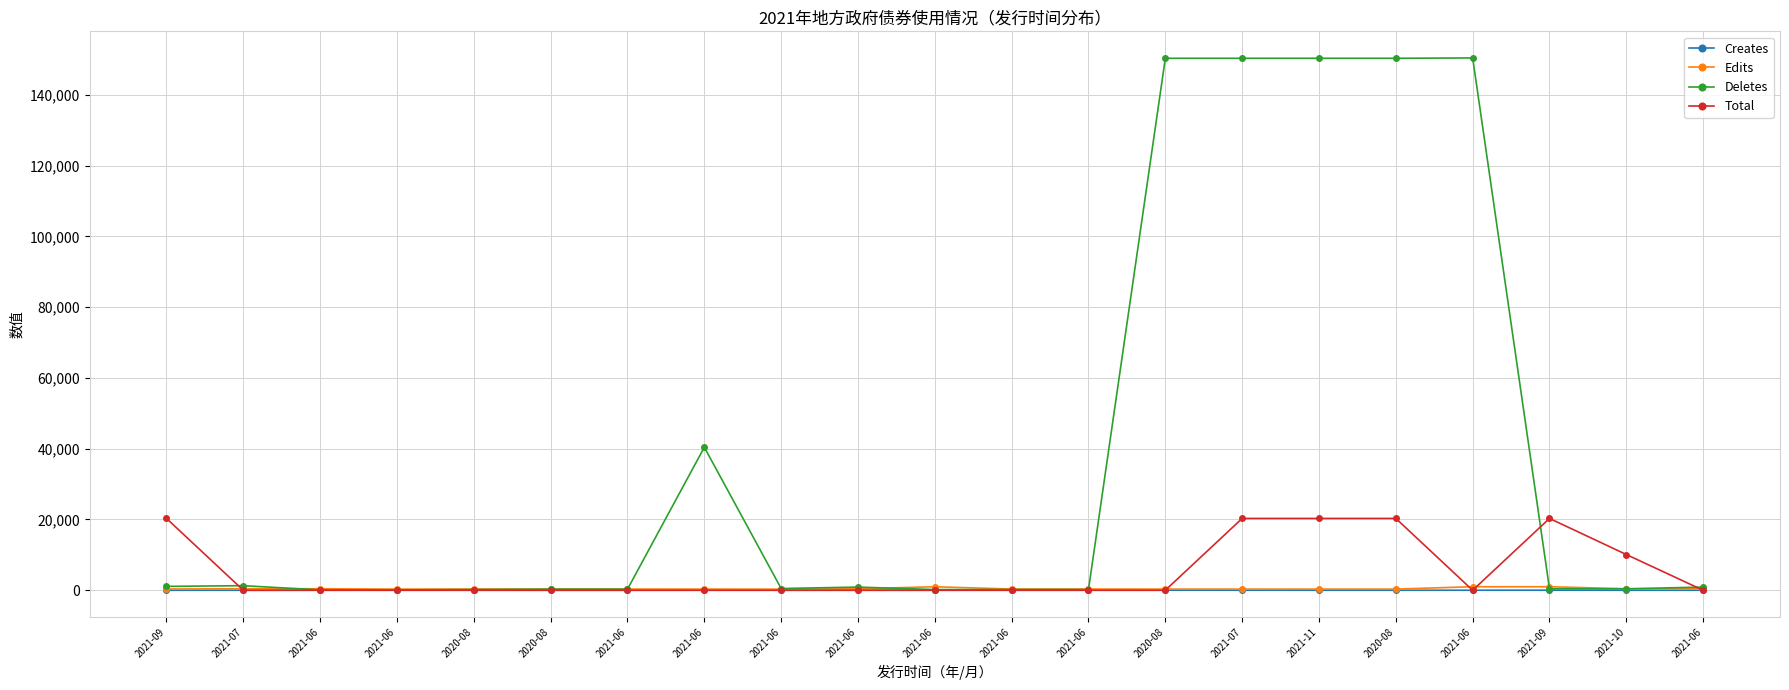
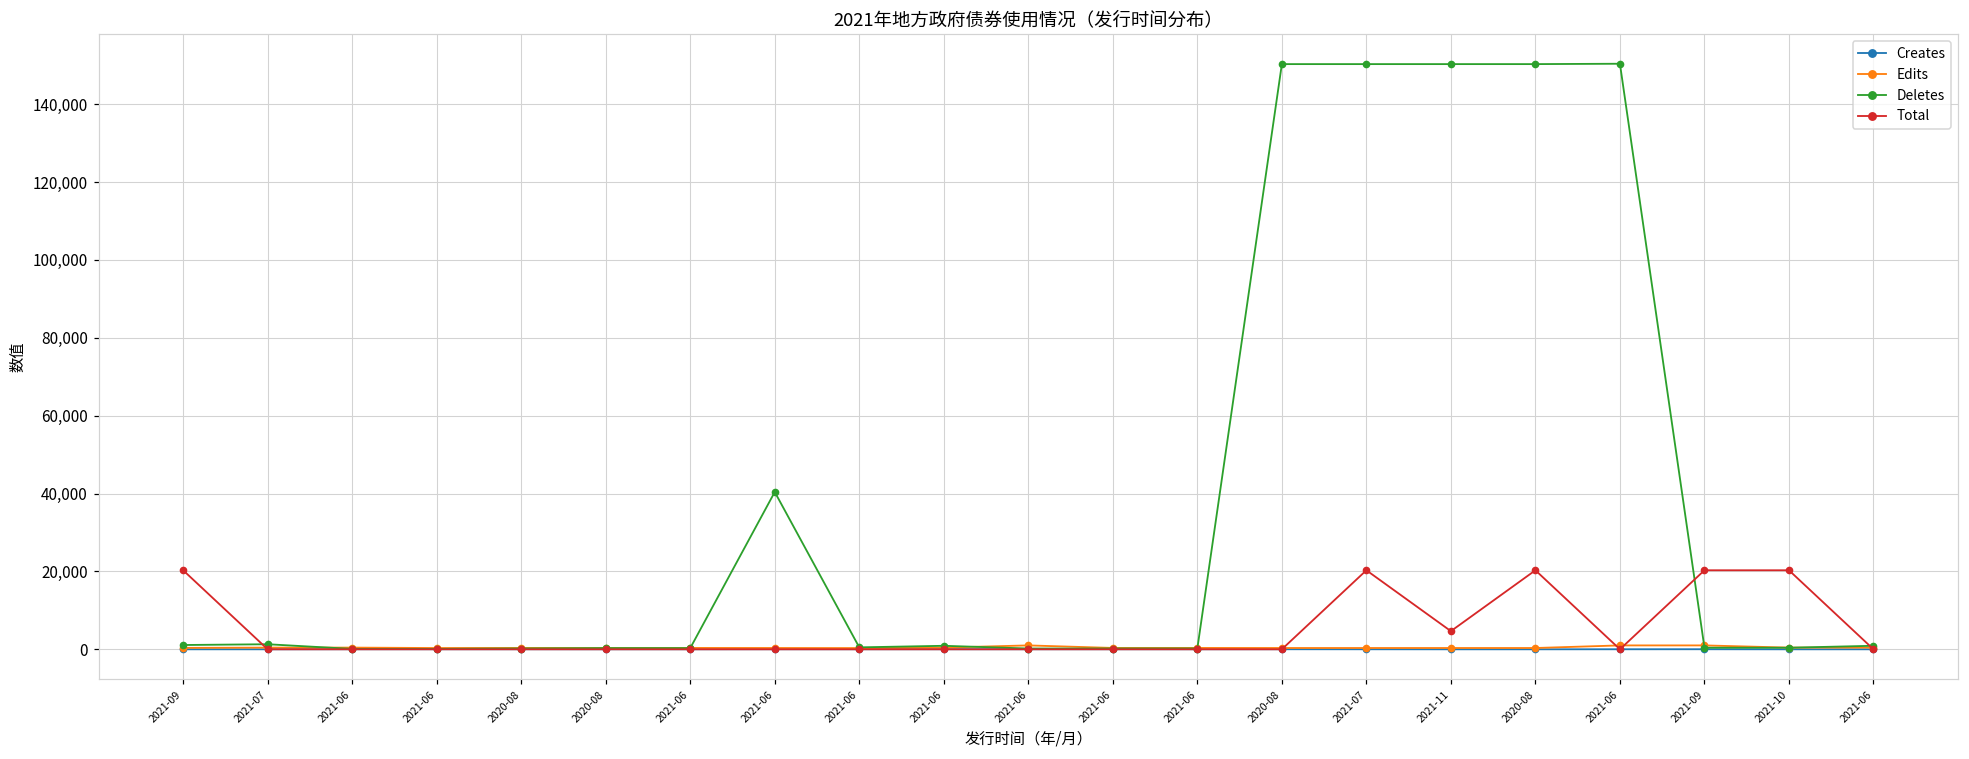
Total, 2021-11: 20,000 -> 5,000
Total, 2021-10: 10,000 -> 20,000
